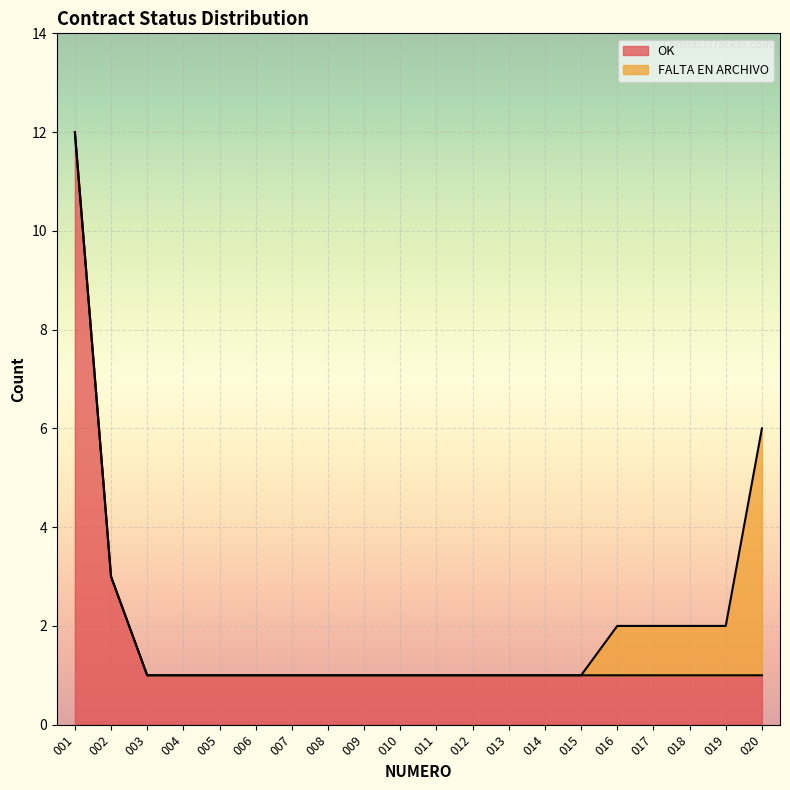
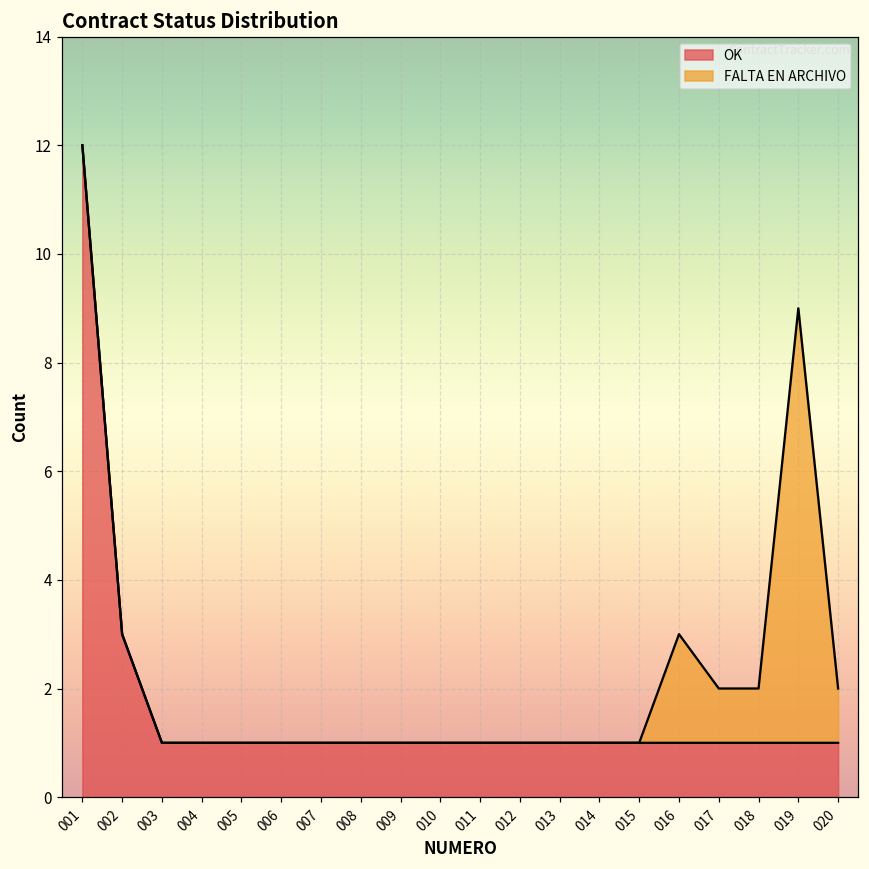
FALTA EN ARCHIVO, 016: 1 -> 2
FALTA EN ARCHIVO, 019: 1 -> 8
FALTA EN ARCHIVO, 020: 5 -> 1
